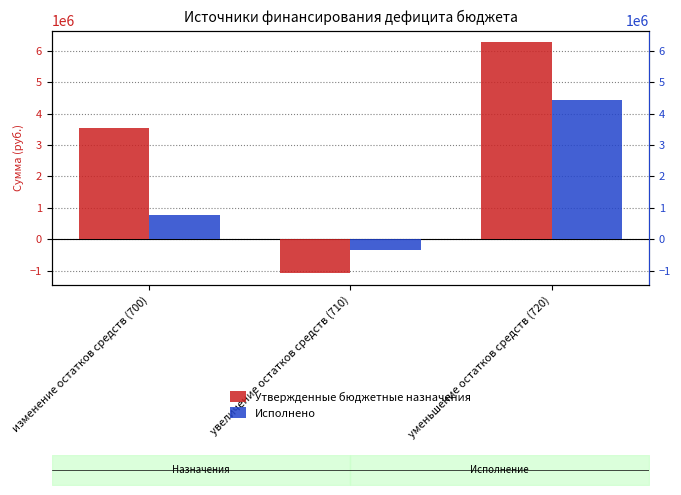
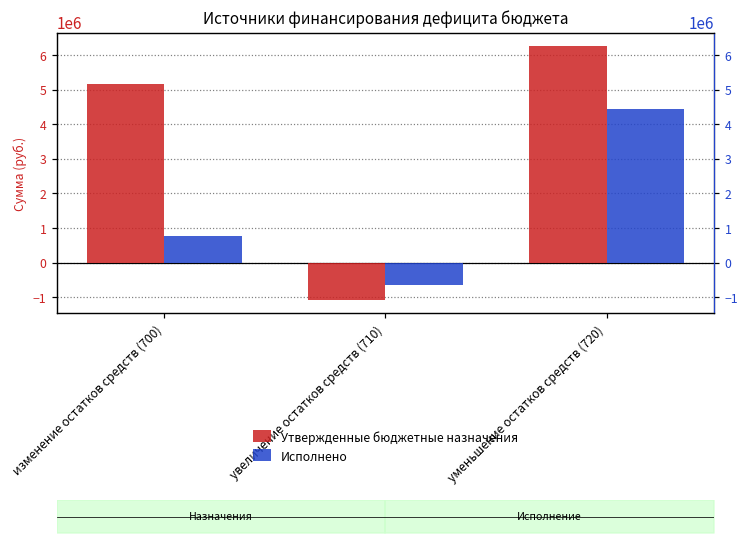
Источники финансирования дефицита бюджета, Утвержденные бюджетные назначения, изменение остатков средств (700): 3600000 -> 5200000
Источники финансирования дефицита бюджета, Исполнено, увеличение остатков средств (710): -400000 -> -600000
